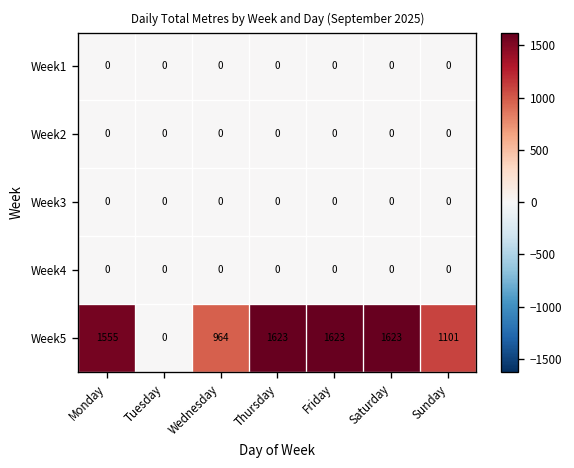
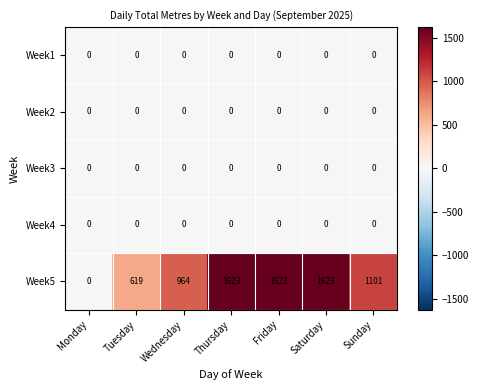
Week5, Monday: 1555 -> 0
Week5, Tuesday: 0 -> 619
